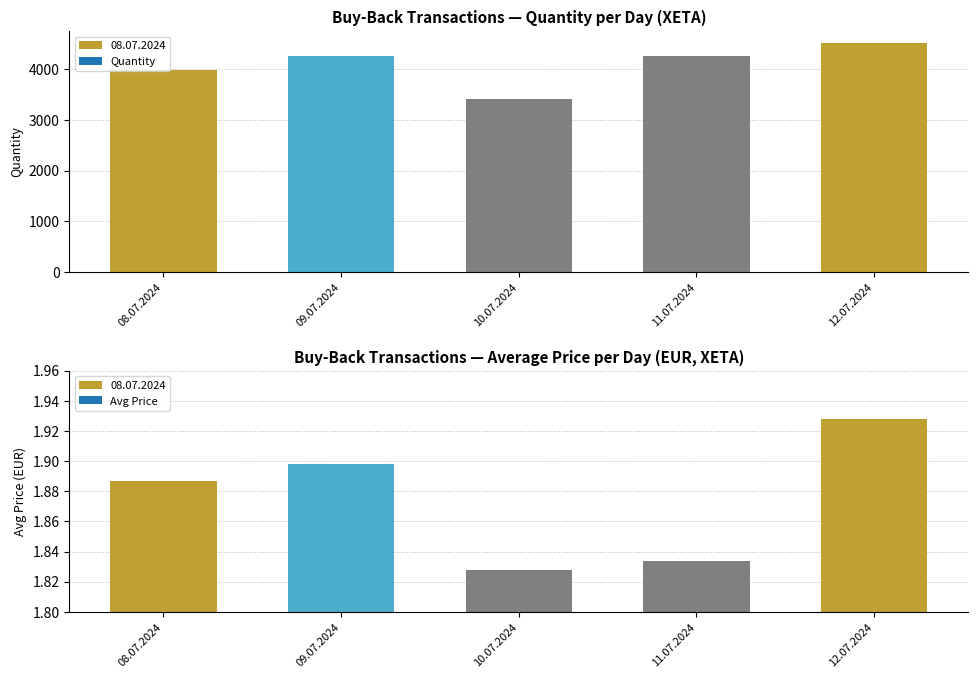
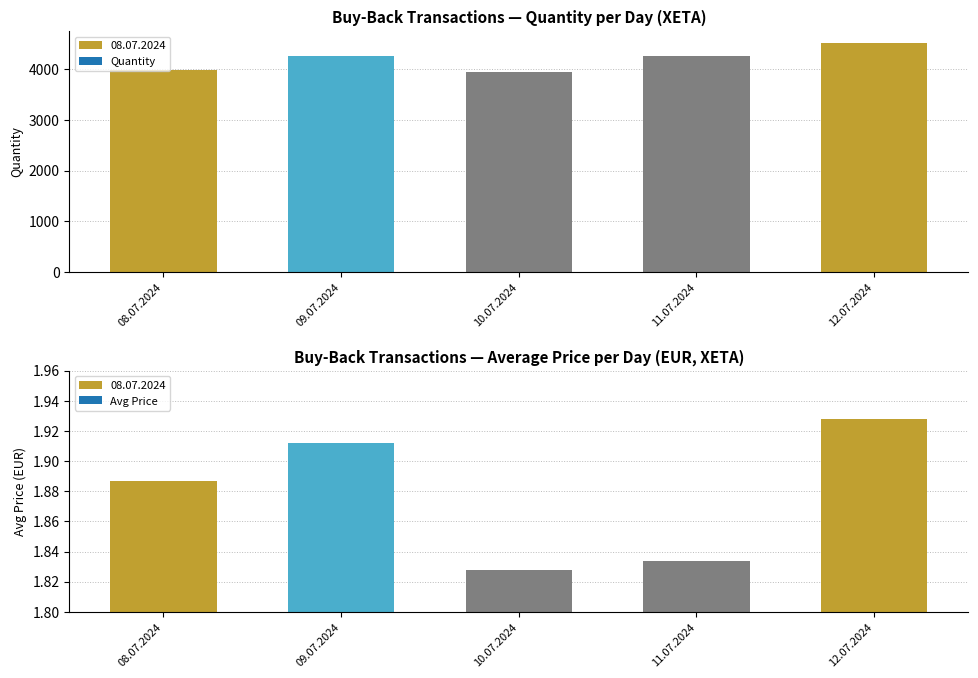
Buy-Back Transactions — Quantity per Day (XETA), 10.07.2024: 3400 -> 3900
Buy-Back Transactions — Average Price per Day (EUR, XETA), 09.07.2024: 1.898 -> 1.912
